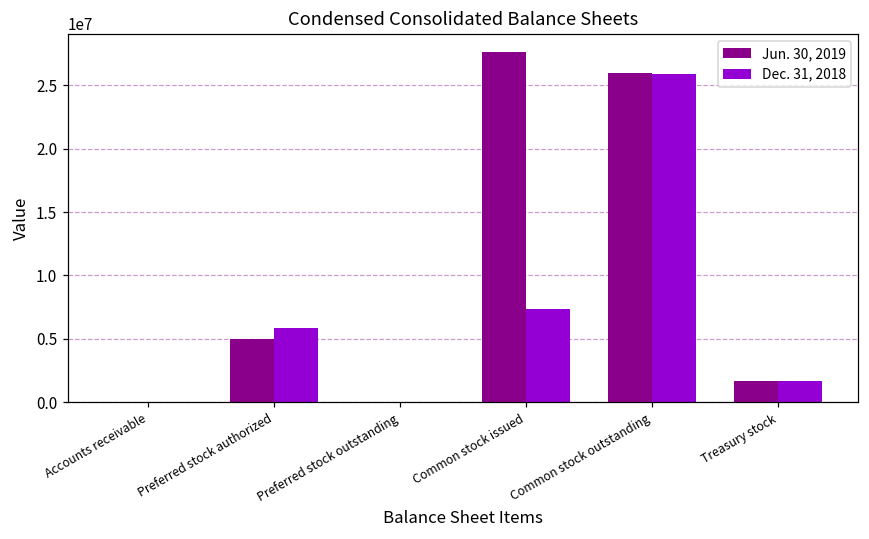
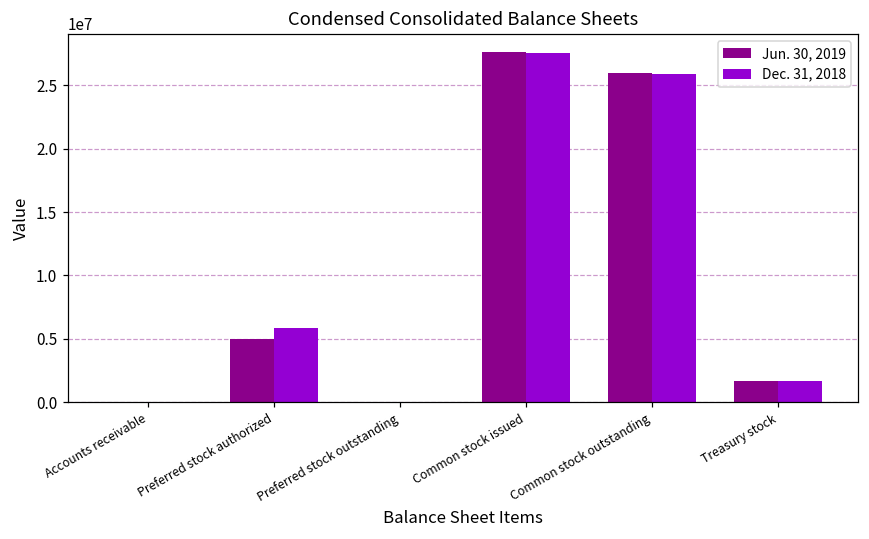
Dec. 31, 2018, Common stock issued: 7400000 -> 27600000
